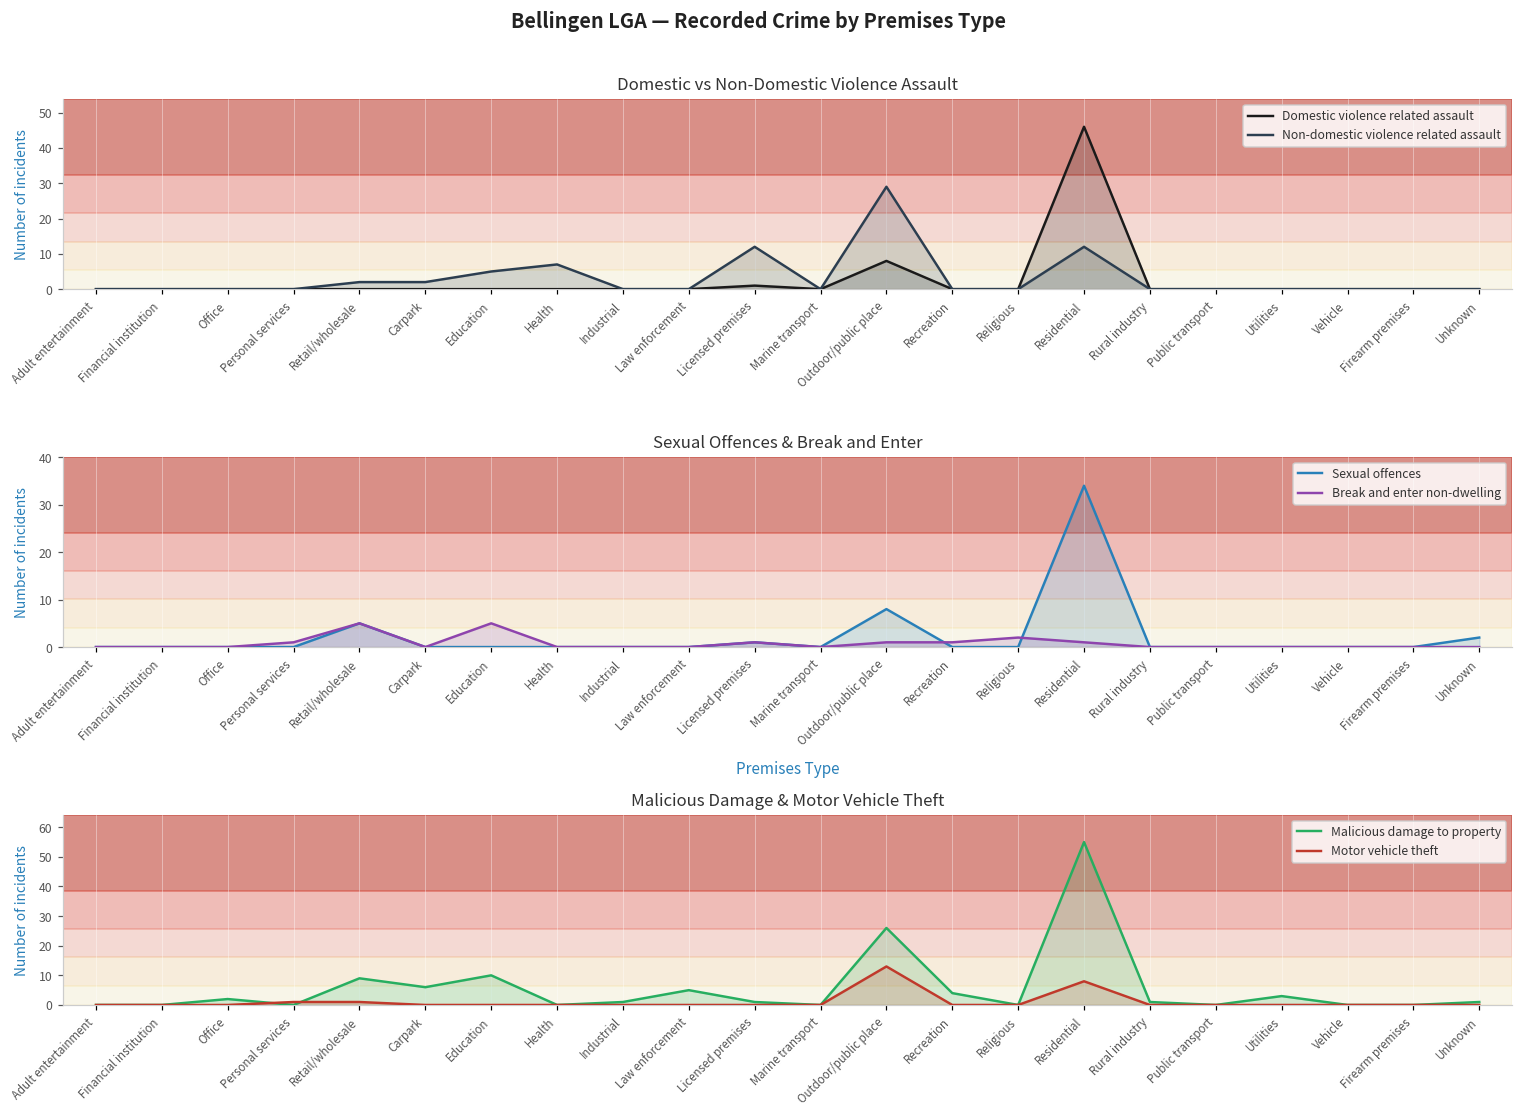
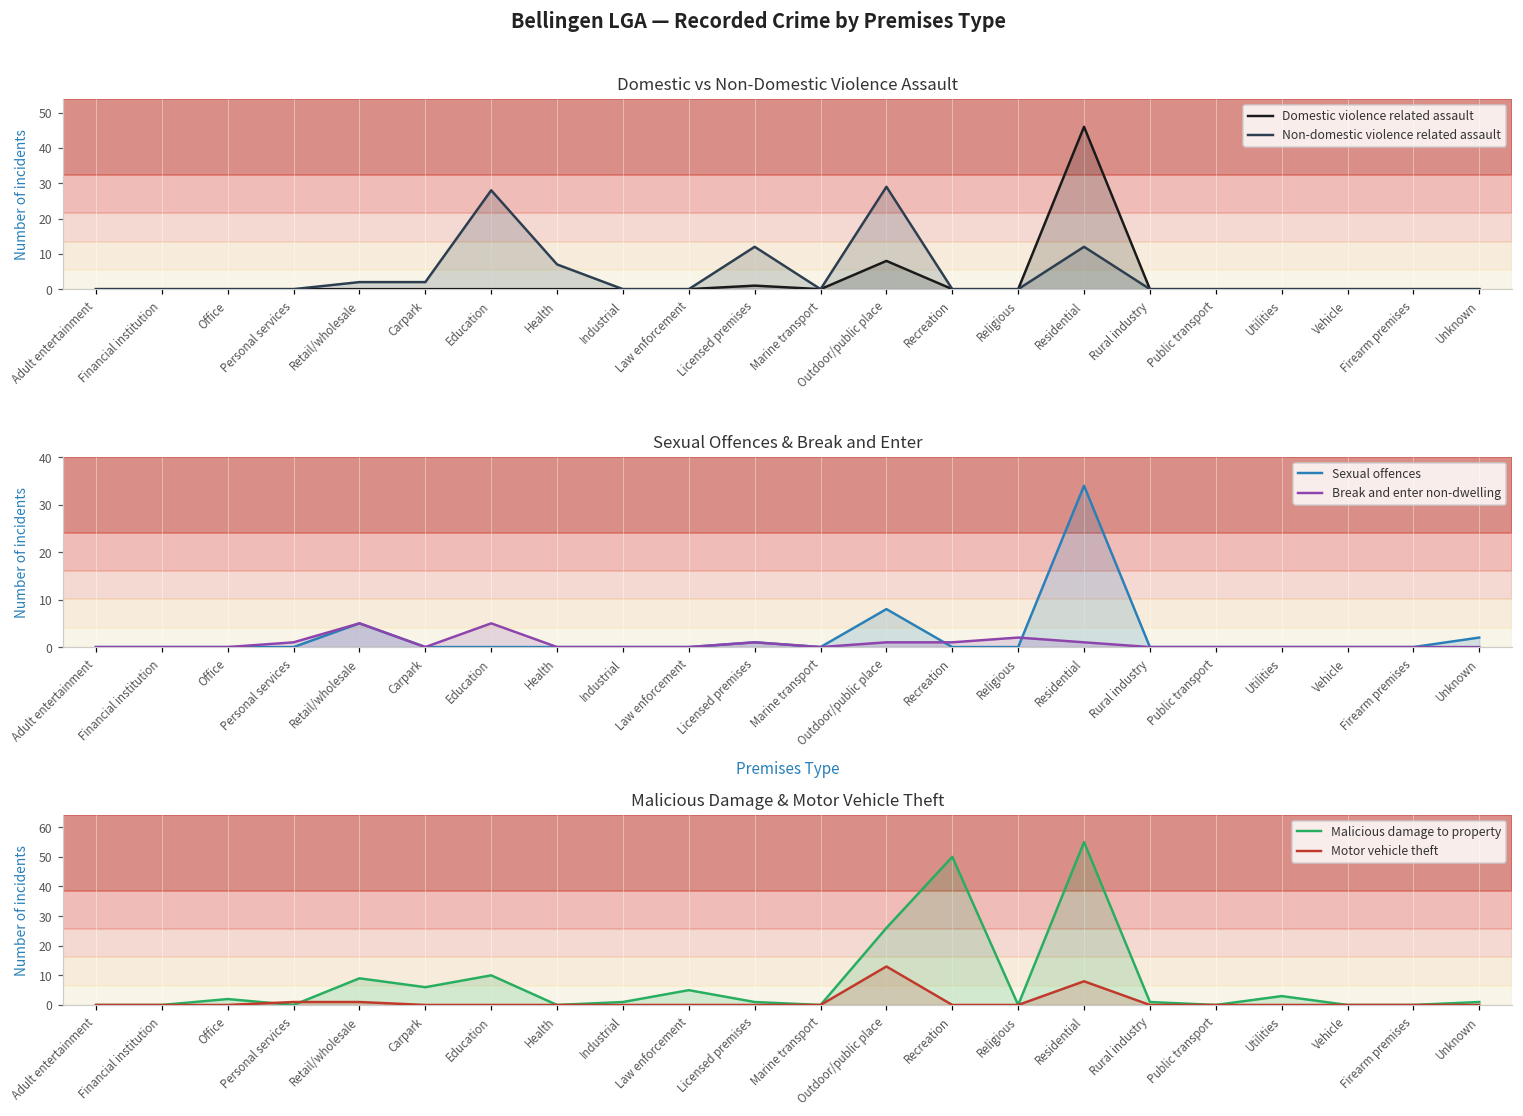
Domestic vs Non-Domestic Violence Assault, Non-domestic violence related assault, Education: 5 -> 28
Malicious Damage & Motor Vehicle Theft, Malicious damage to property, Recreation: 4 -> 50
